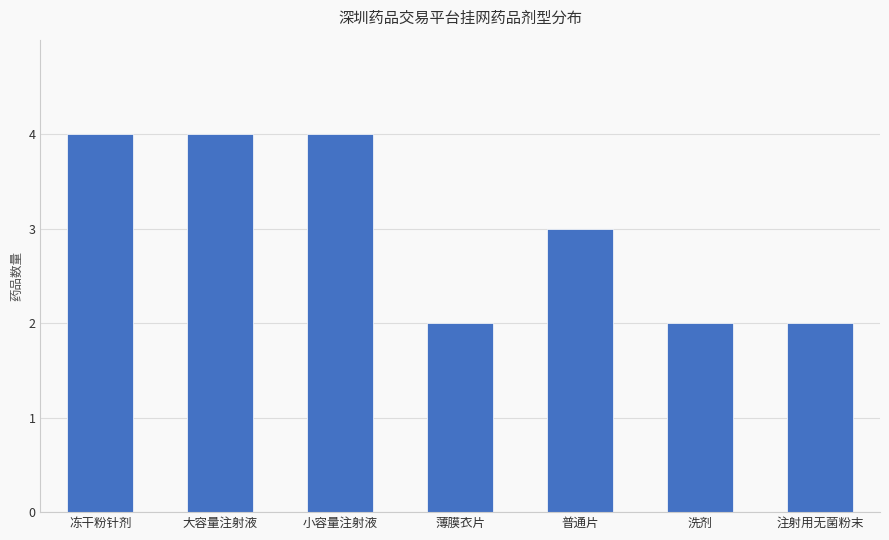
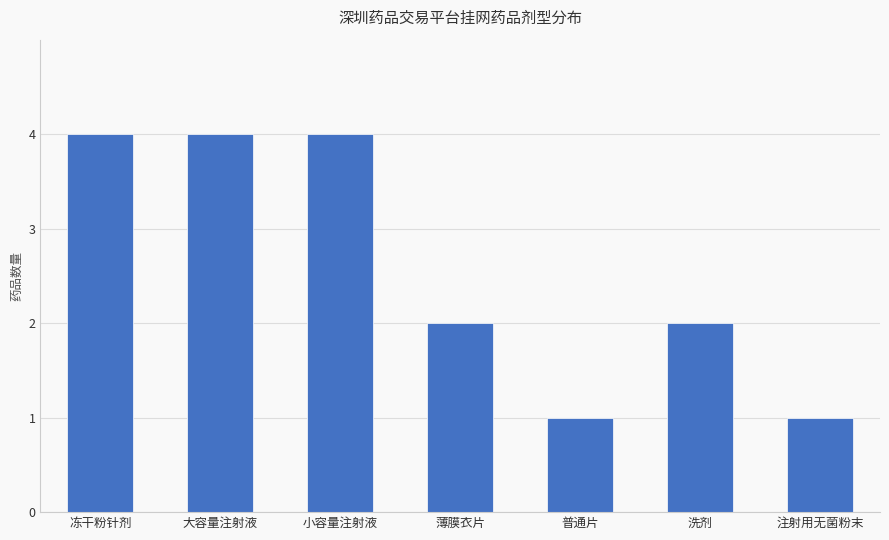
普通片: 3 -> 1
注射用无菌粉末: 2 -> 1
